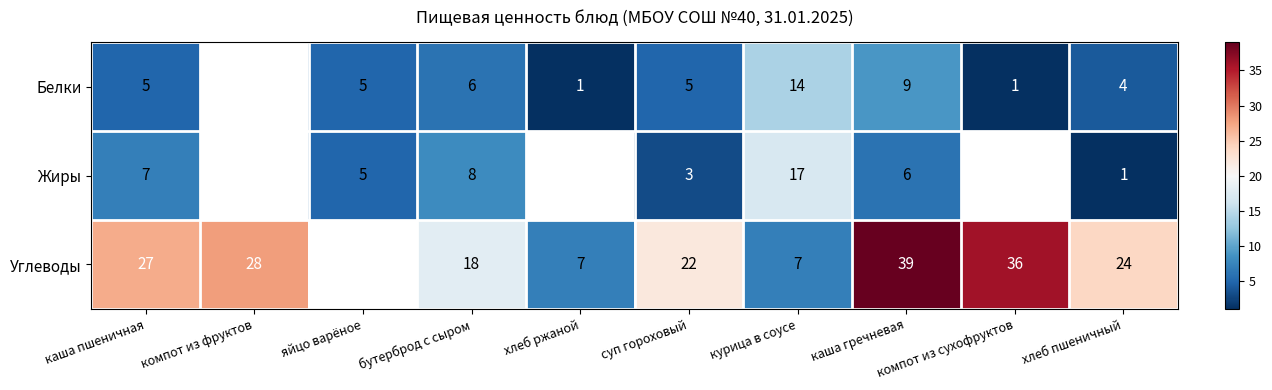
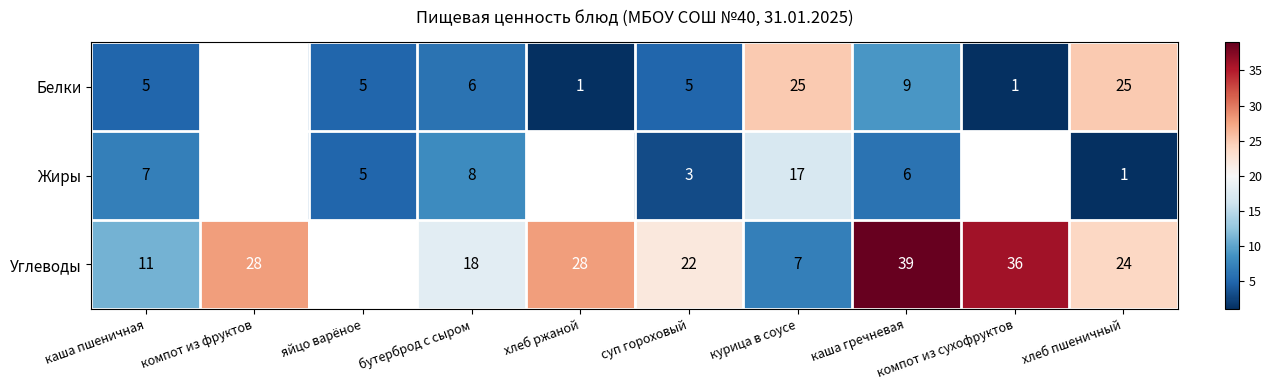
Белки, курица в соусе: 14 -> 25
Белки, хлеб пшеничный: 4 -> 25
Углеводы, каша пшеничная: 27 -> 11
Углеводы, хлеб ржаной: 7 -> 28
